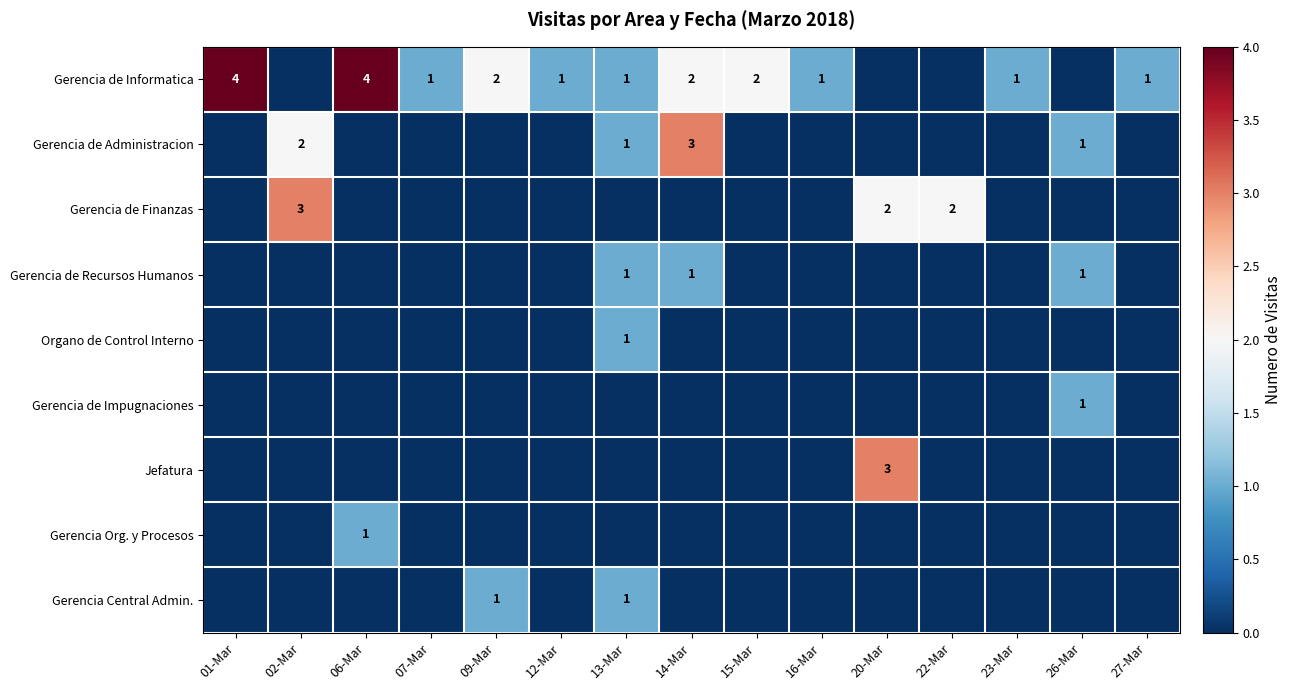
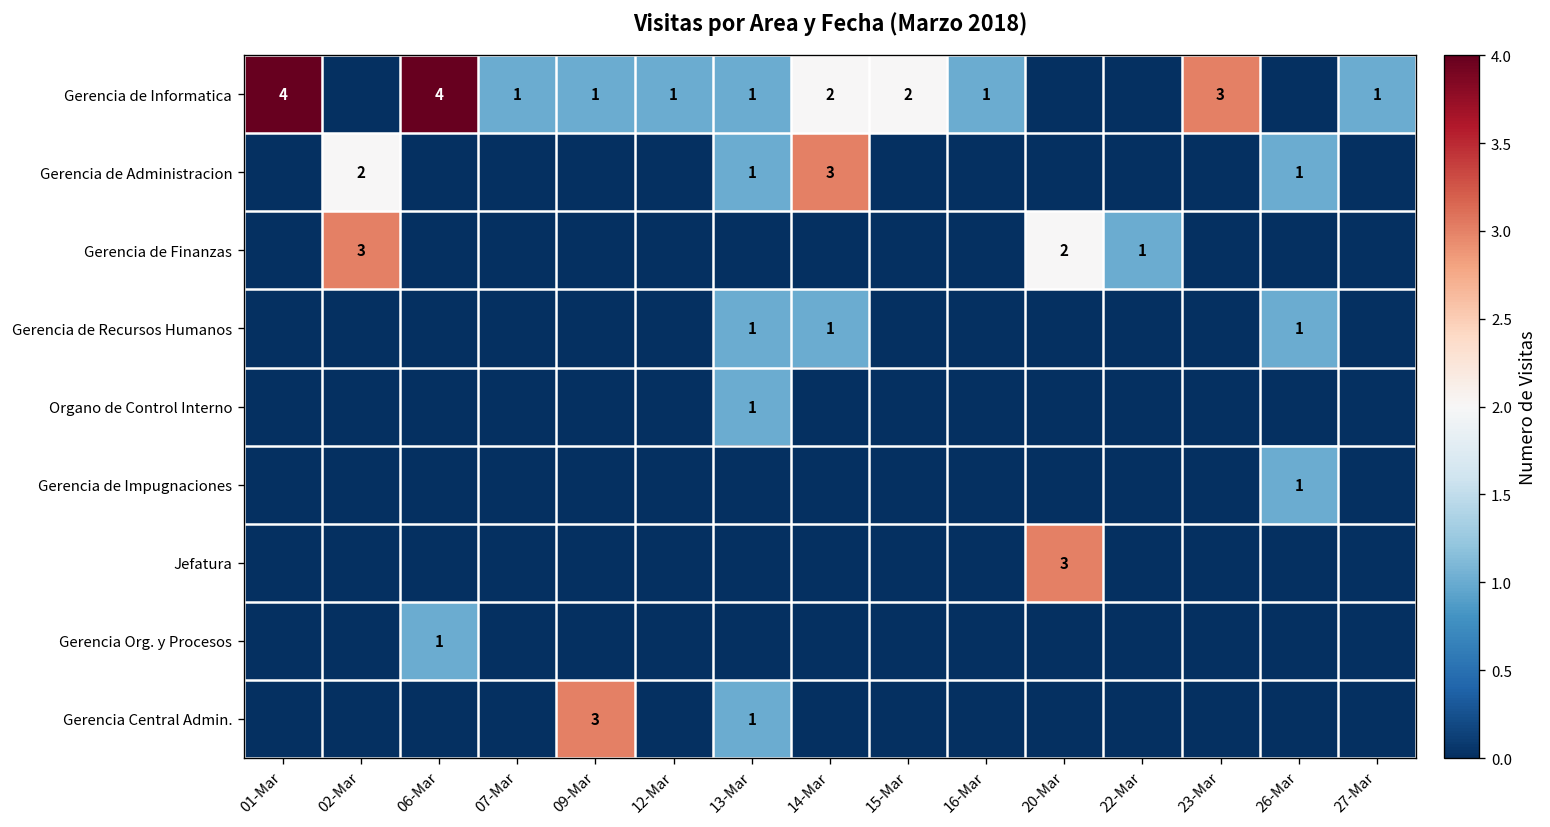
Gerencia de Informatica, 09-Mar: 2 -> 1
Gerencia de Informatica, 23-Mar: 1 -> 3
Gerencia de Finanzas, 22-Mar: 2 -> 1
Gerencia Central Admin., 09-Mar: 1 -> 3
